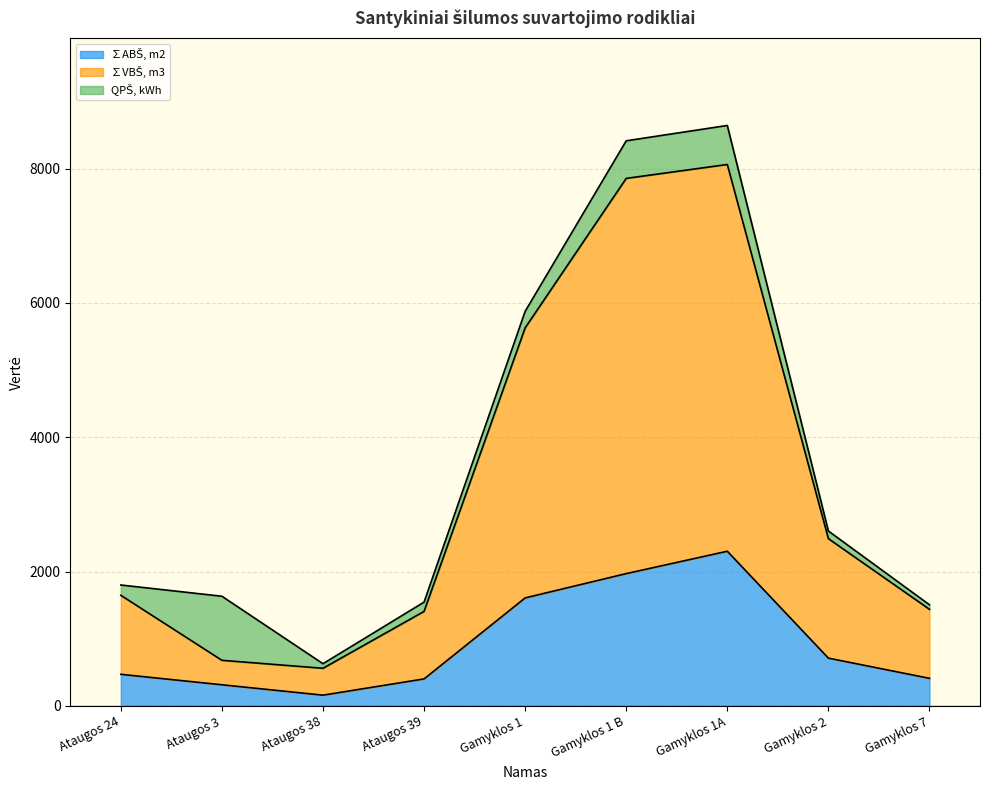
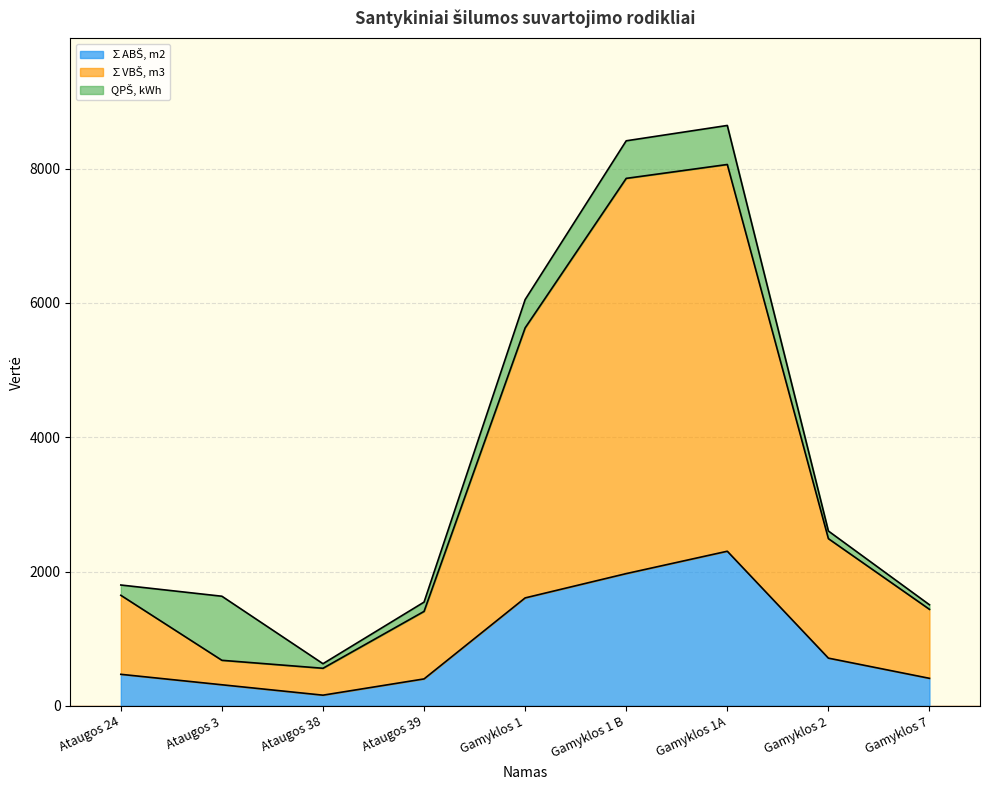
QPŠ, kWh, Gamyklos 1: 200 -> 400
